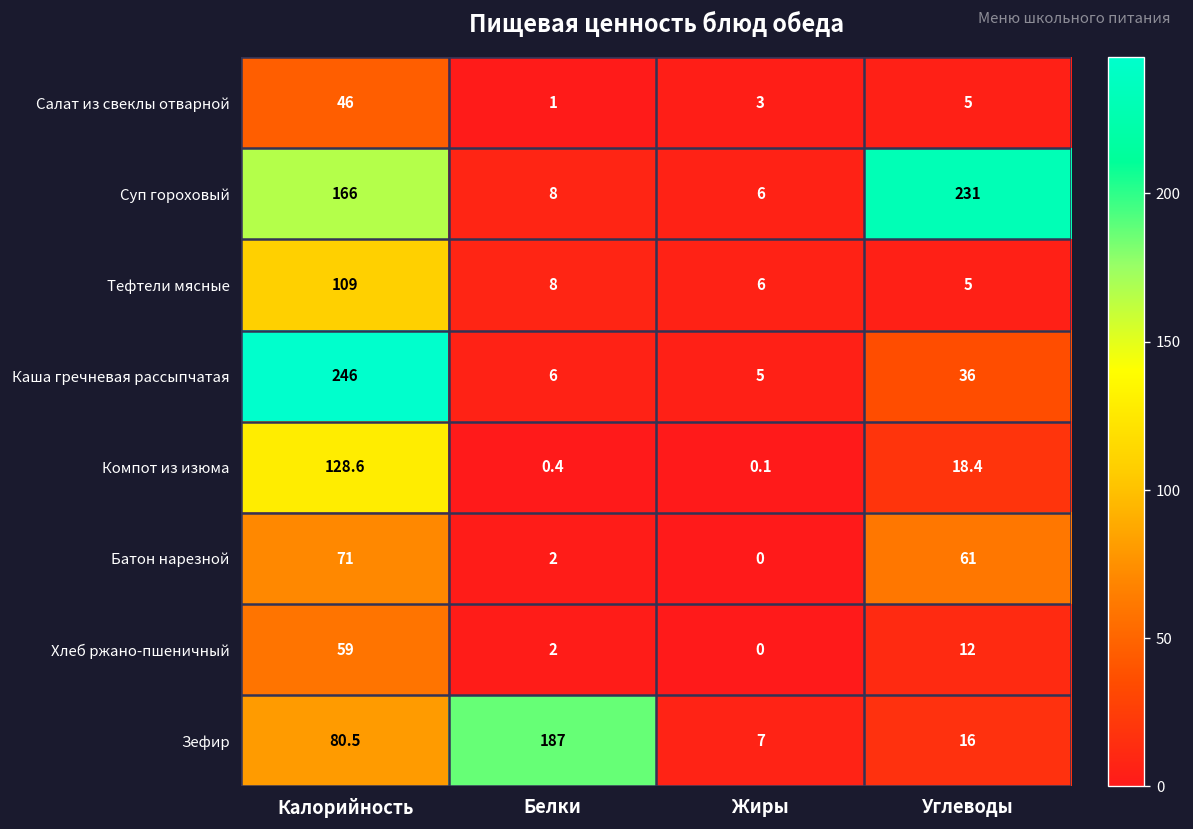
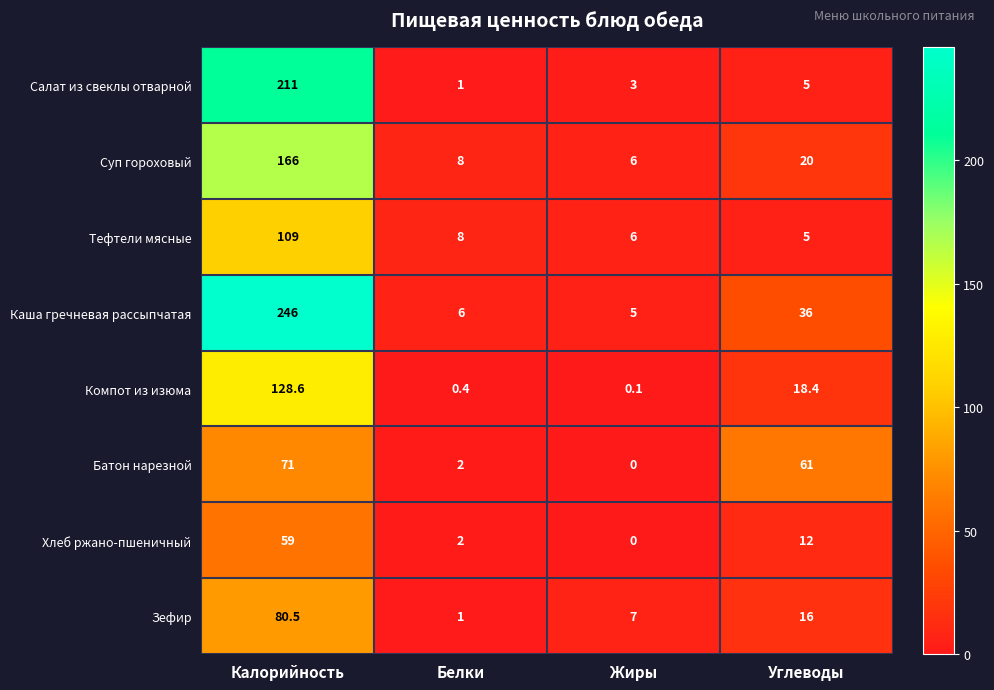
Салат из свеклы отварной, Калорийность: 46 -> 211
Суп гороховый, Углеводы: 231 -> 20
Зефир, Белки: 187 -> 1
